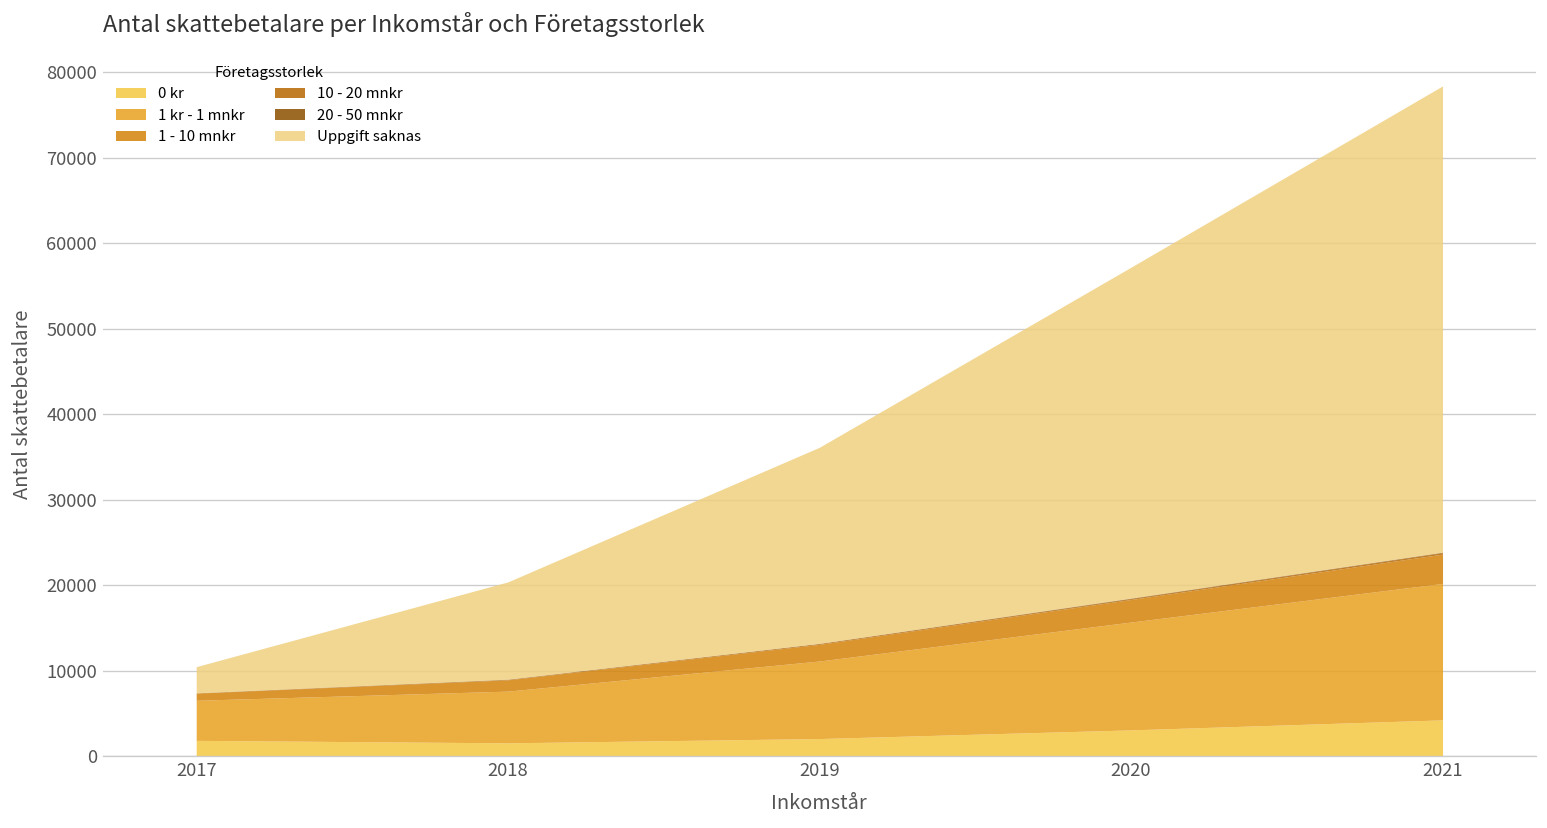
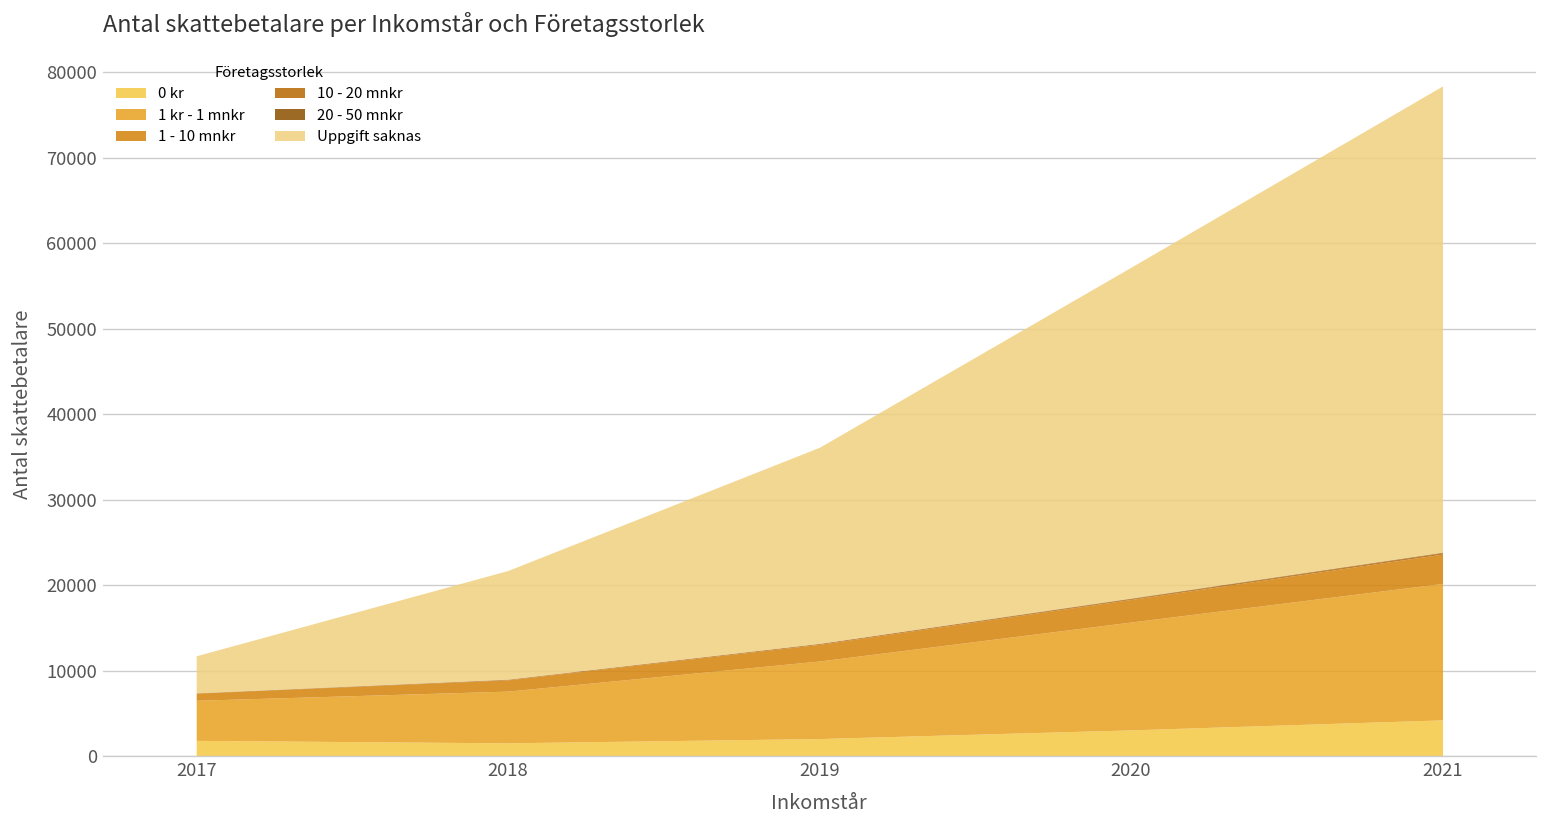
Uppgift saknas, 2017: 3000 -> 4000
Uppgift saknas, 2018: 11000 -> 13000
